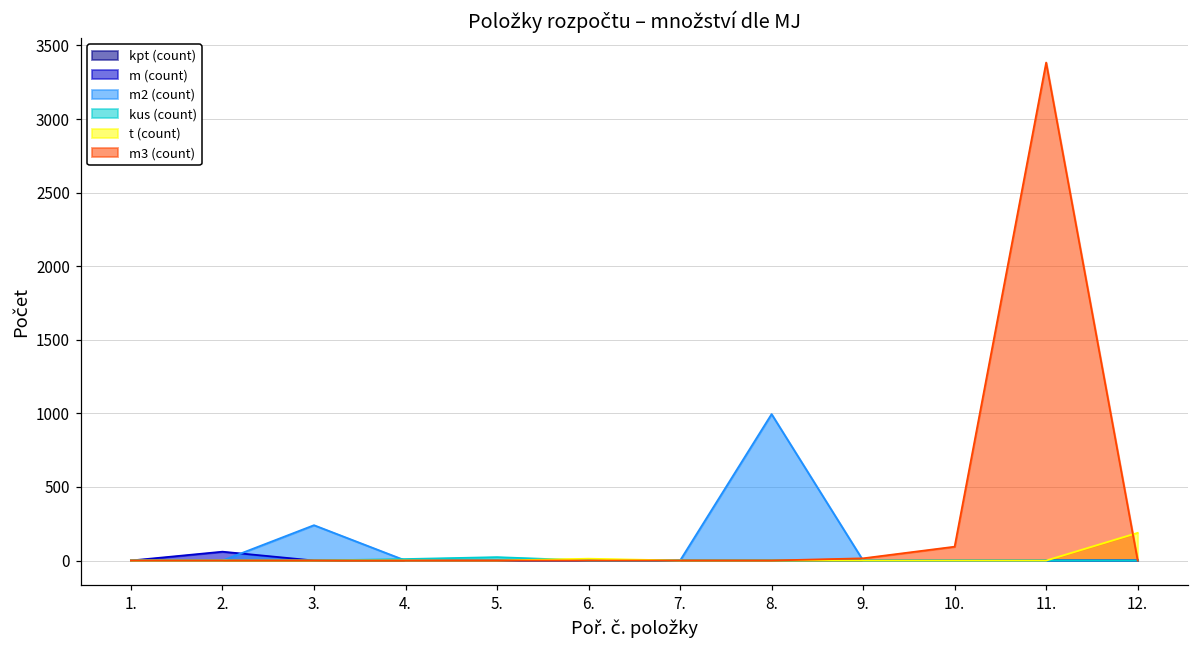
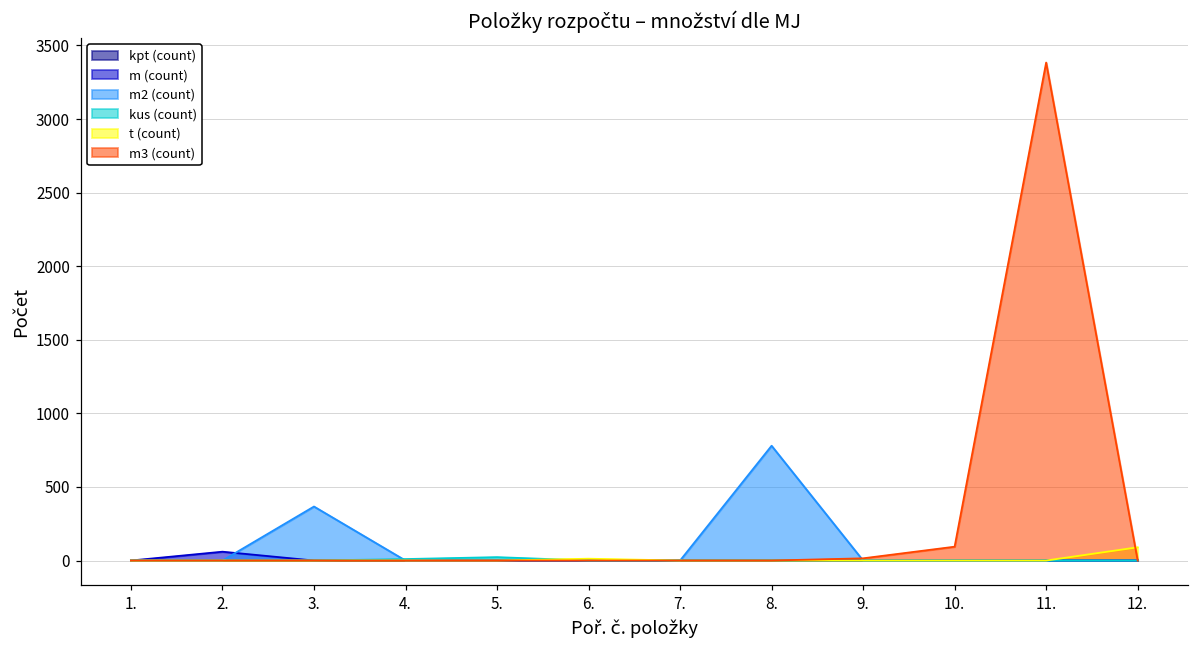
m2 (count), 3.: 240 -> 370
m2 (count), 8.: 1000 -> 780
t (count), 12.: 190 -> 90
